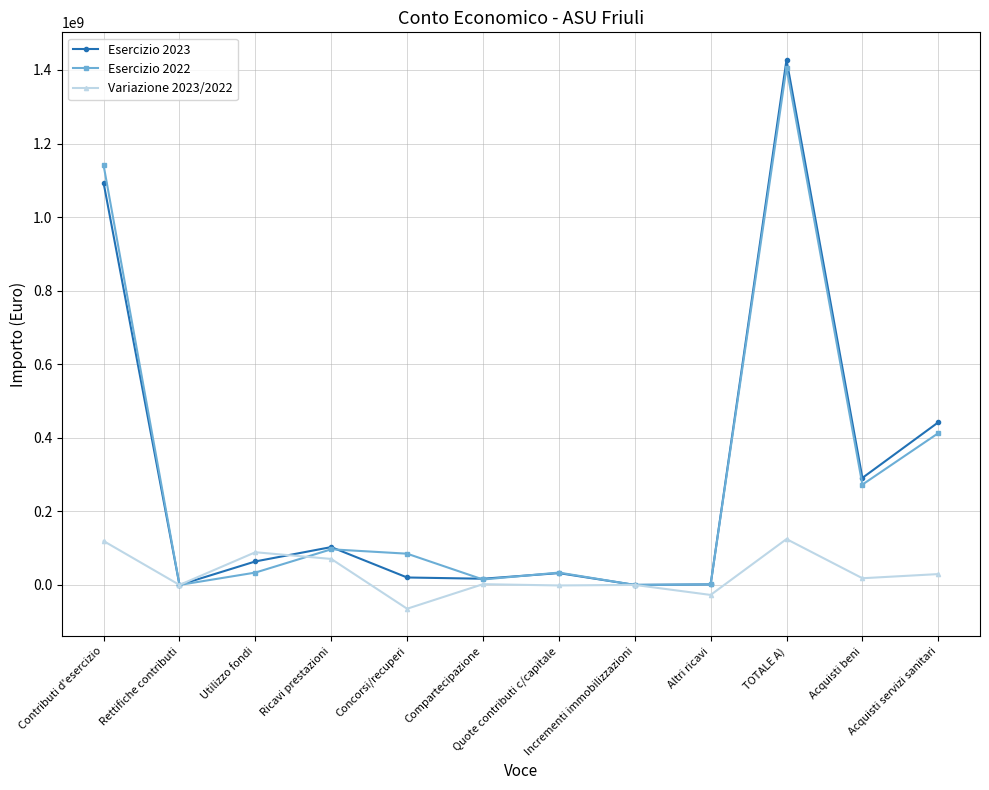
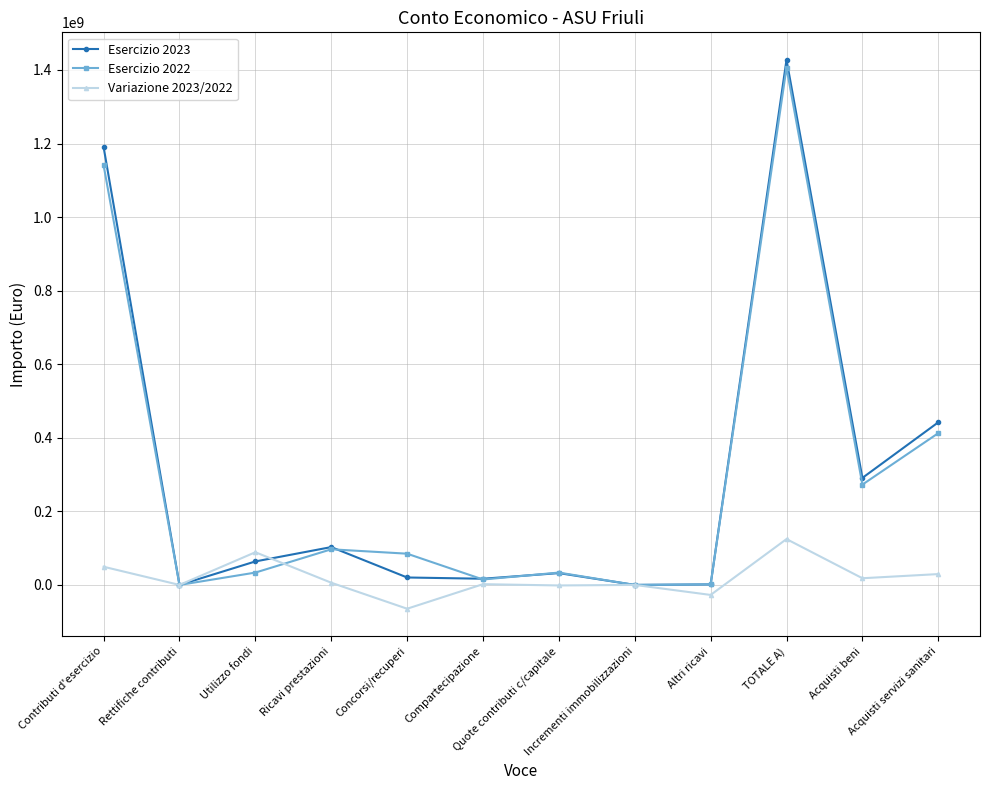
Esercizio 2023, Contributi d'esercizio: 1090000000 -> 1190000000
Variazione 2023/2022, Contributi d'esercizio: 120000000 -> 50000000
Variazione 2023/2022, Ricavi prestazioni: 70000000 -> 10000000
